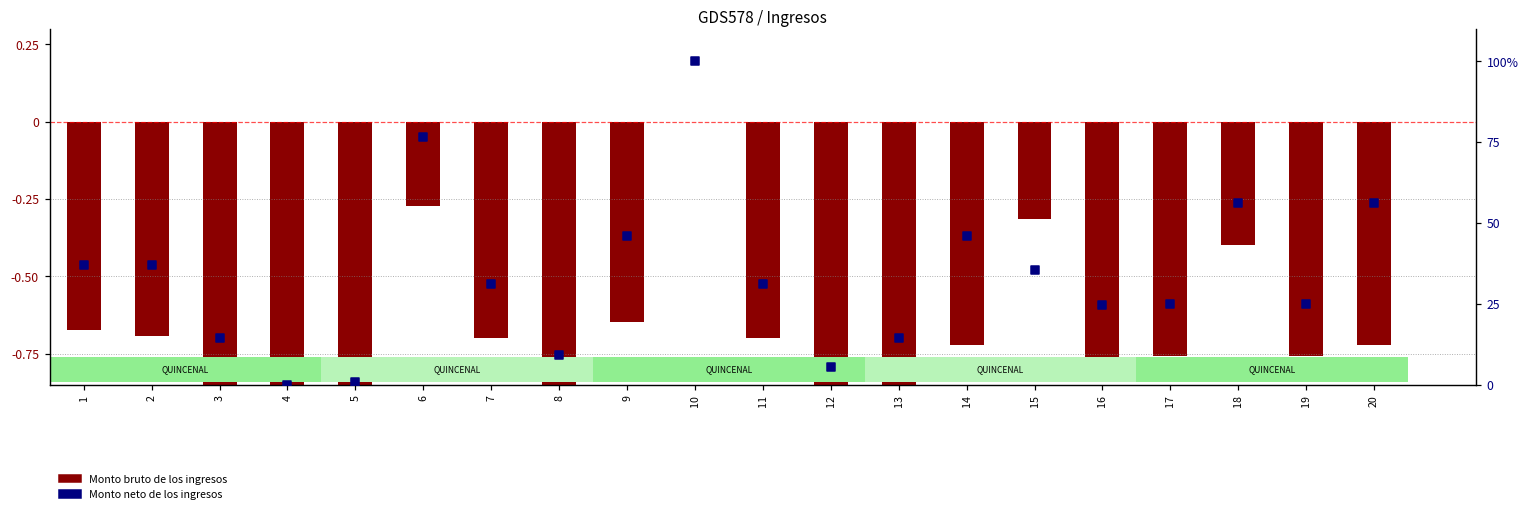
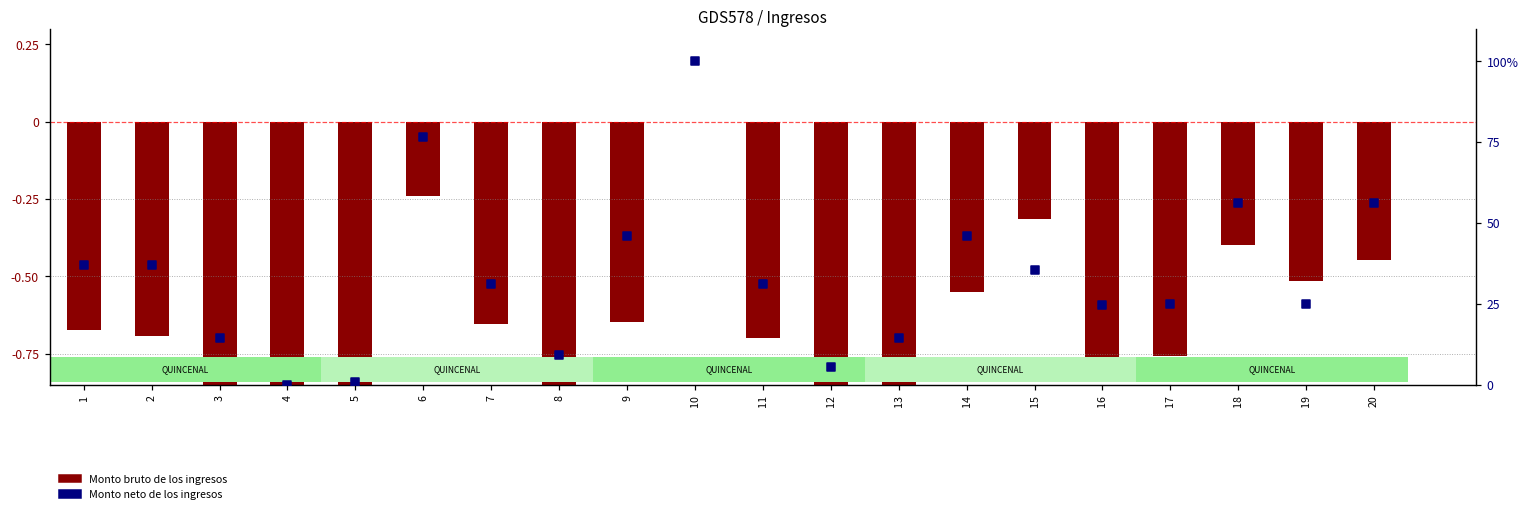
Monto bruto de los ingresos, 6: -0.27 -> -0.24
Monto bruto de los ingresos, 7: -0.70 -> -0.65
Monto bruto de los ingresos, 14: -0.72 -> -0.55
Monto bruto de los ingresos, 19: -0.76 -> -0.52
Monto bruto de los ingresos, 20: -0.72 -> -0.45
